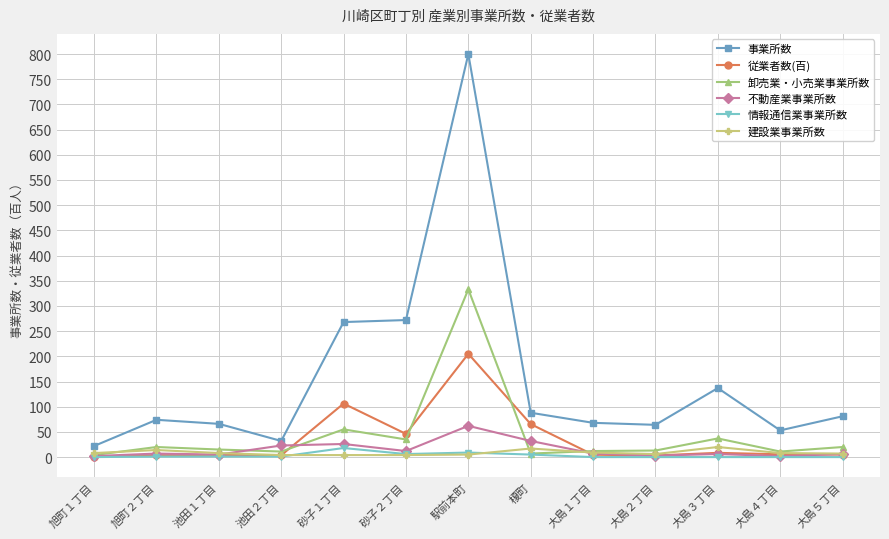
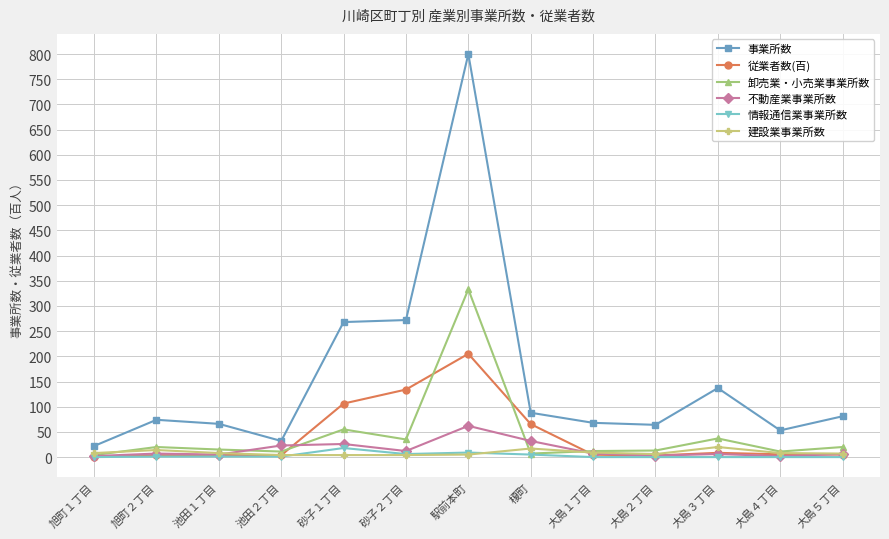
従業者数(百), 砂子２丁目: 50 -> 130
